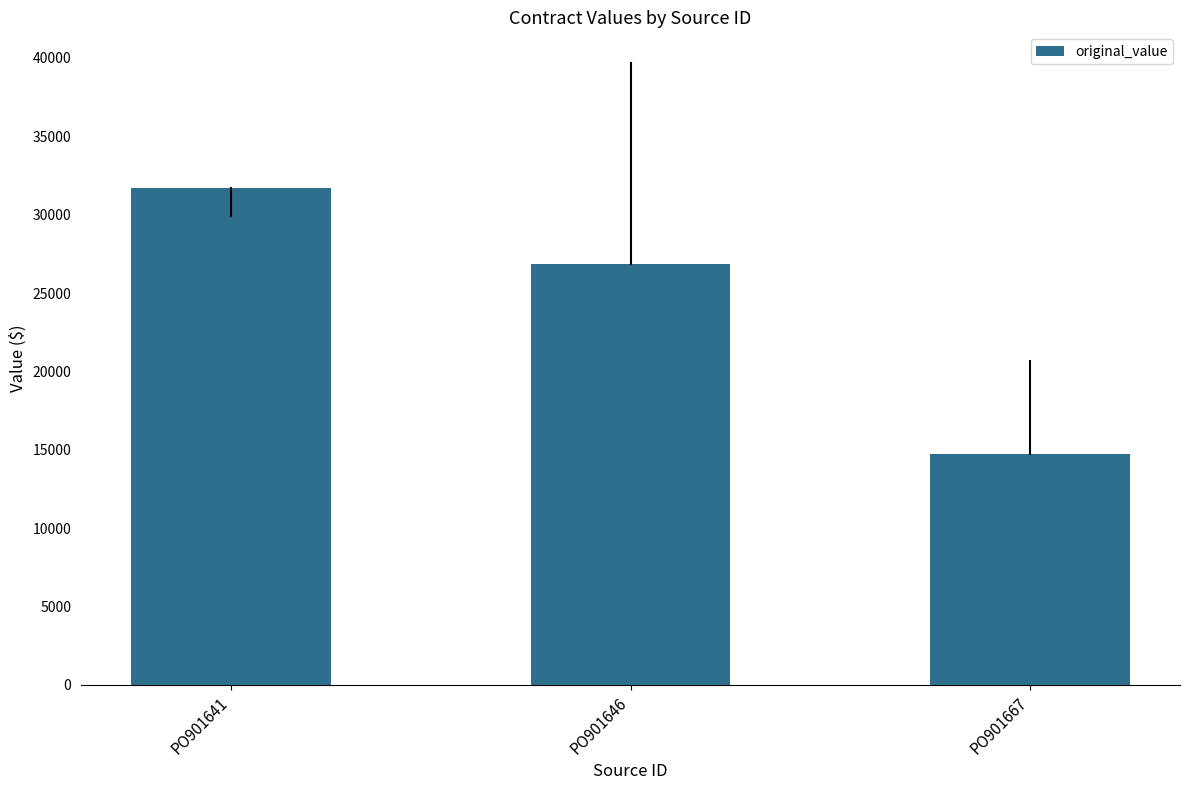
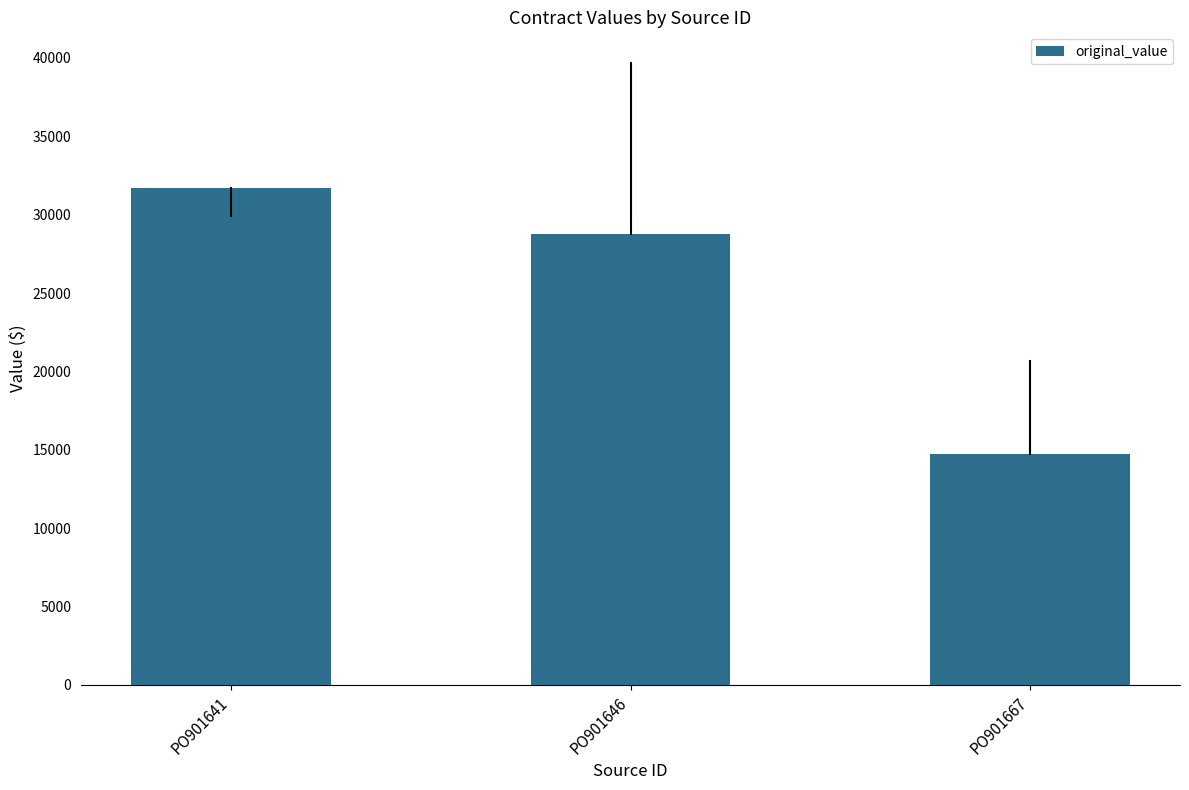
original_value, PO901646: 26800 -> 28800
